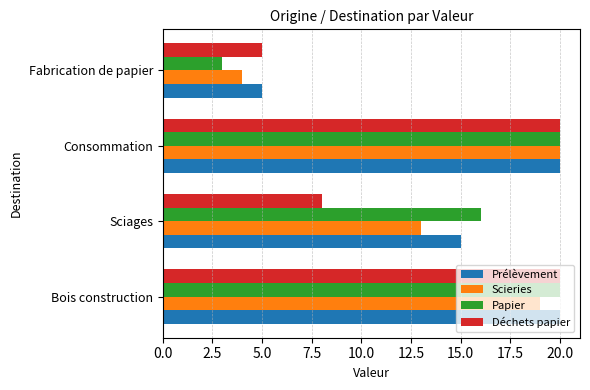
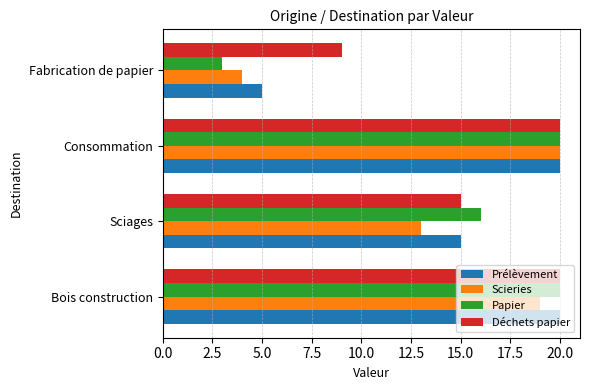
Déchets papier, Fabrication de papier: 5 -> 9
Déchets papier, Sciages: 8 -> 15
